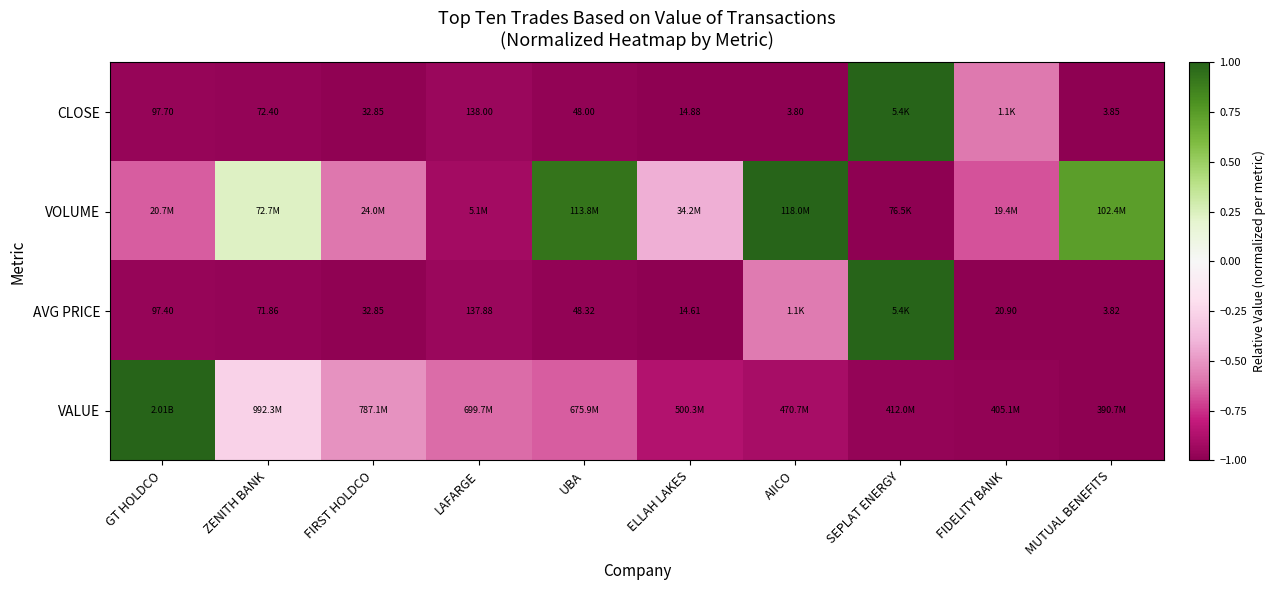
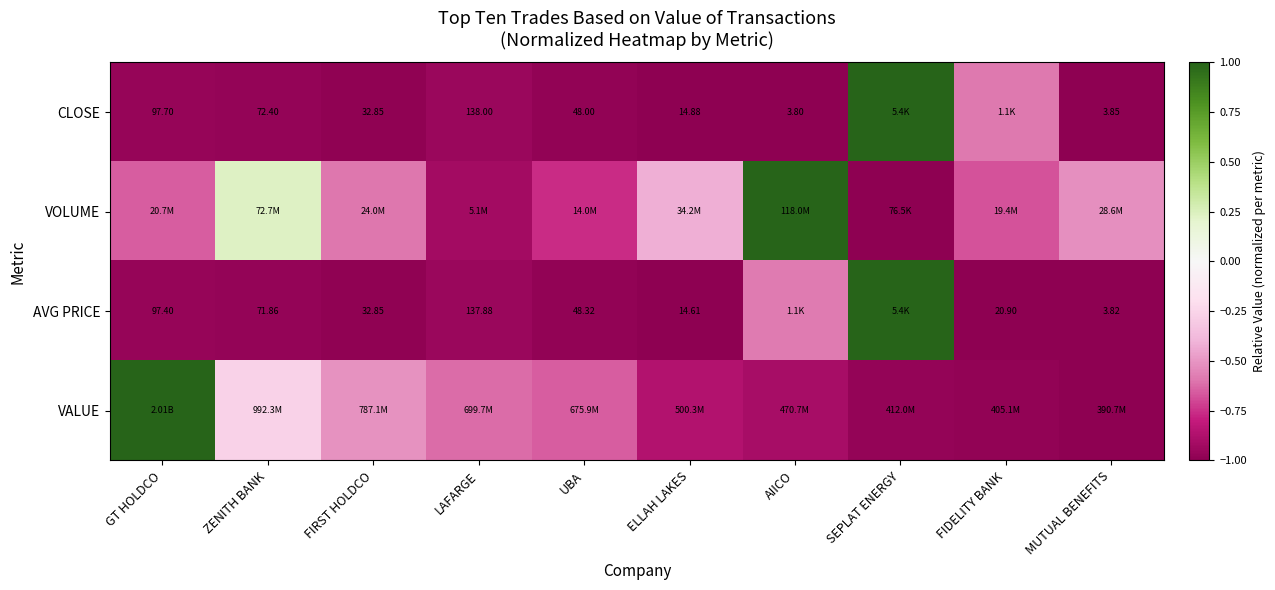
VOLUME, UBA: 113.8M -> 14.0M
VOLUME, MUTUAL BENEFITS: 102.4M -> 28.6M
